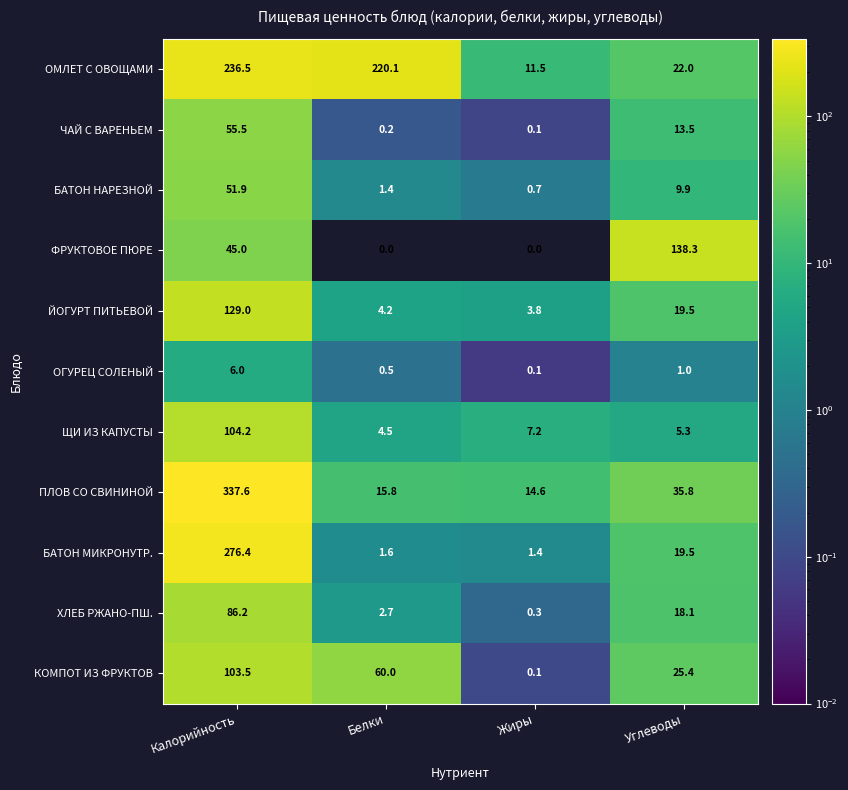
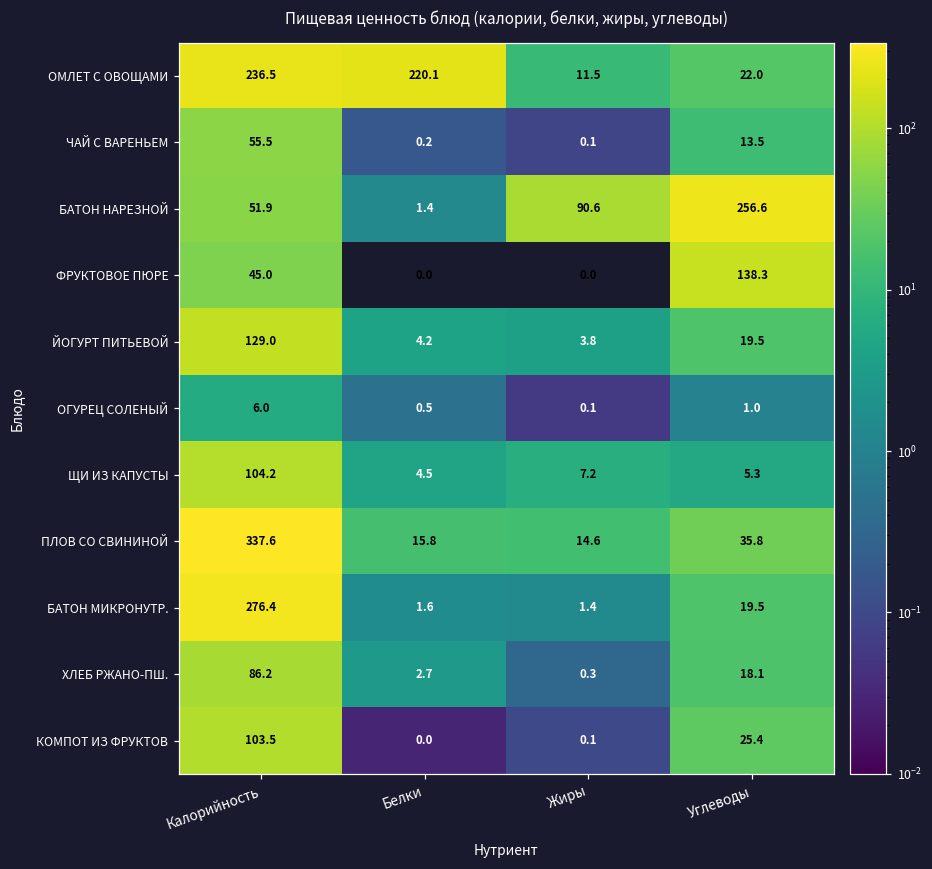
БАТОН НАРЕЗНОЙ, Жиры: 0.7 -> 90.6
БАТОН НАРЕЗНОЙ, Углеводы: 9.9 -> 256.6
КОМПОТ ИЗ ФРУКТОВ, Белки: 60.0 -> 0.0
